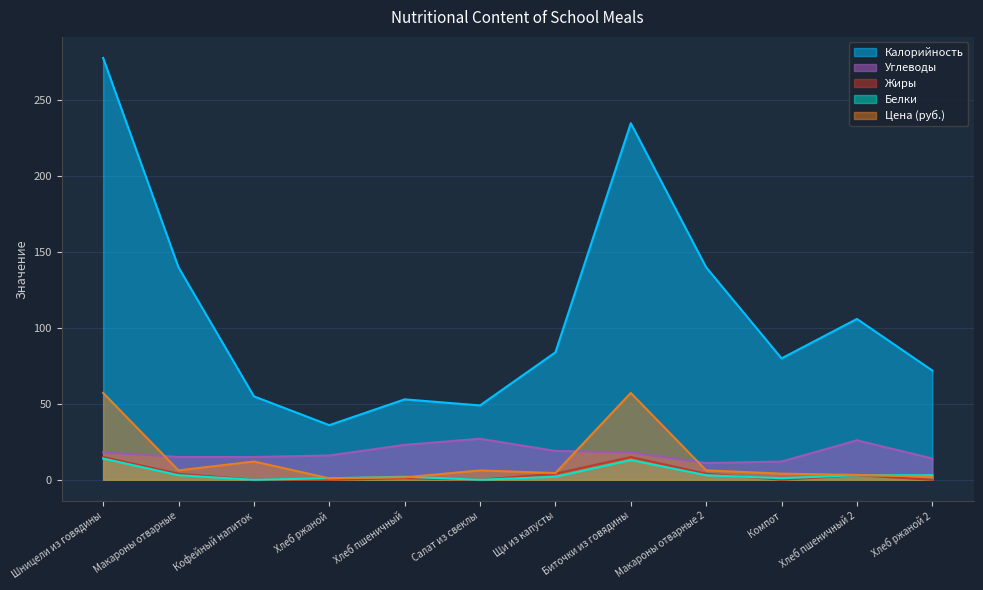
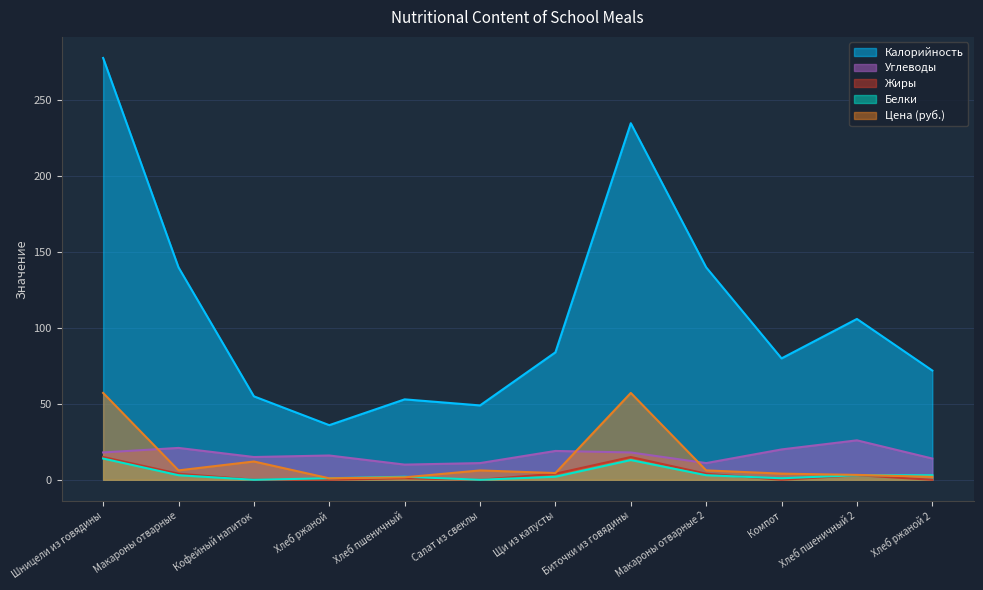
Углеводы, Макароны отварные: 15 -> 21
Углеводы, Хлеб пшеничный: 23 -> 10
Углеводы, Салат из свеклы: 27 -> 11
Углеводы, Компот: 12 -> 20
